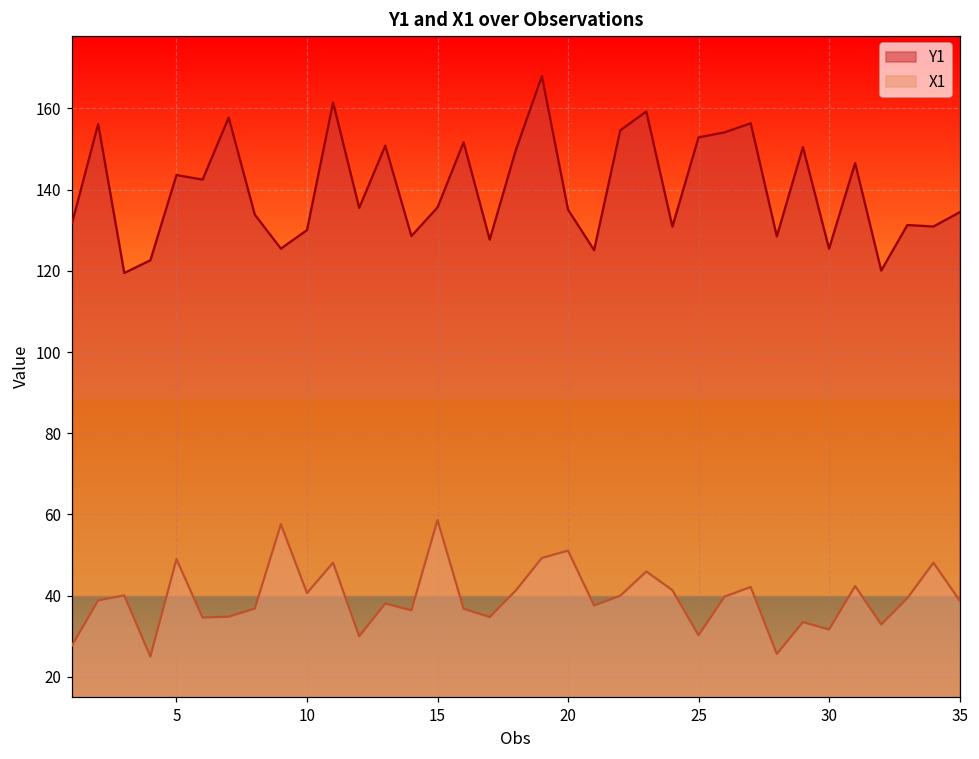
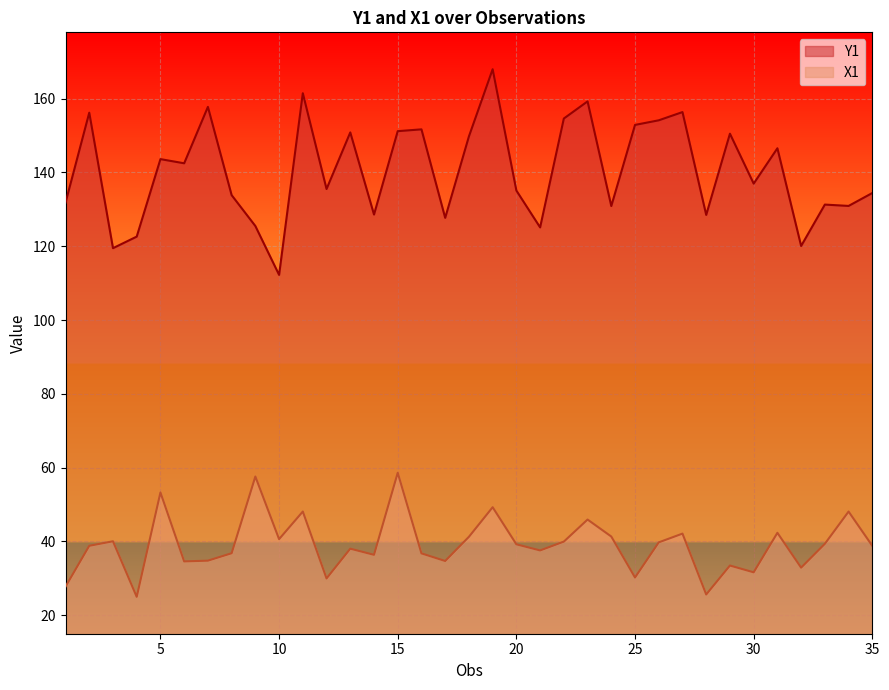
X1, 5: 49 -> 53
Y1, 10: 130 -> 112
Y1, 15: 136 -> 151
X1, 20: 51 -> 39
Y1, 30: 125 -> 137
